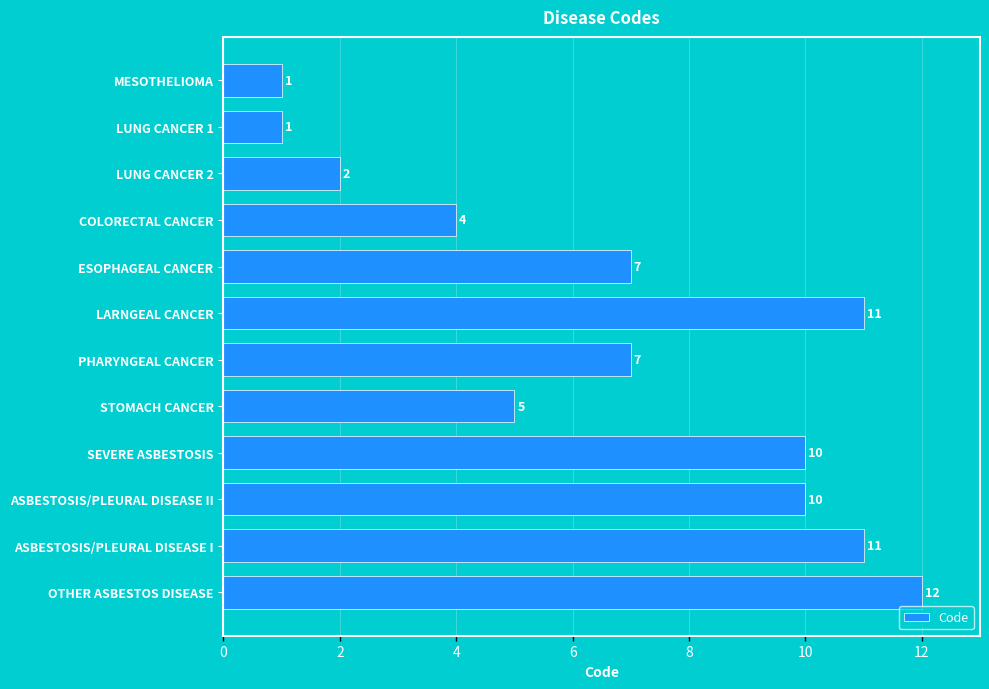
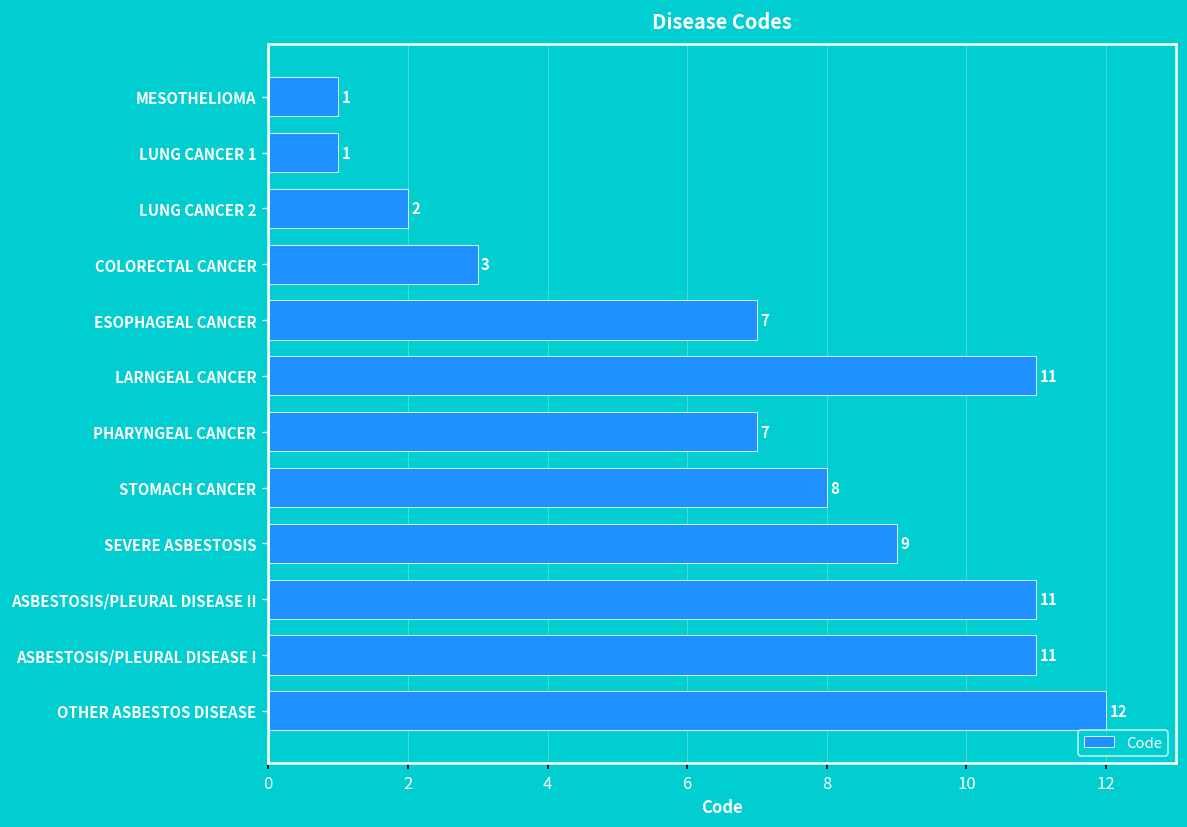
COLORECTAL CANCER: 4 -> 3
STOMACH CANCER: 5 -> 8
SEVERE ASBESTOSIS: 10 -> 9
ASBESTOSIS/PLEURAL DISEASE II: 10 -> 11
